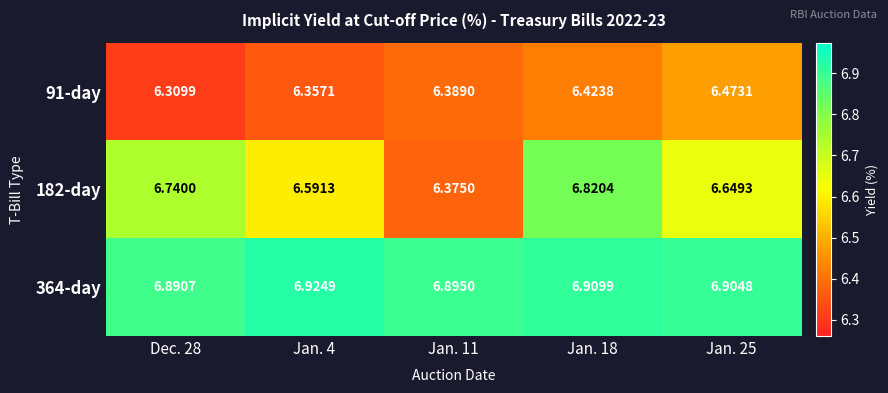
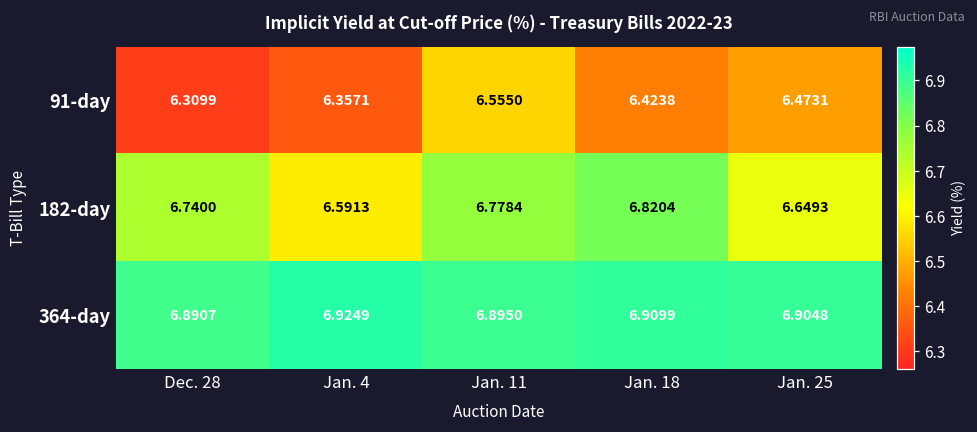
91-day, Jan. 11: 6.3890 -> 6.5550
182-day, Jan. 11: 6.3750 -> 6.7784
